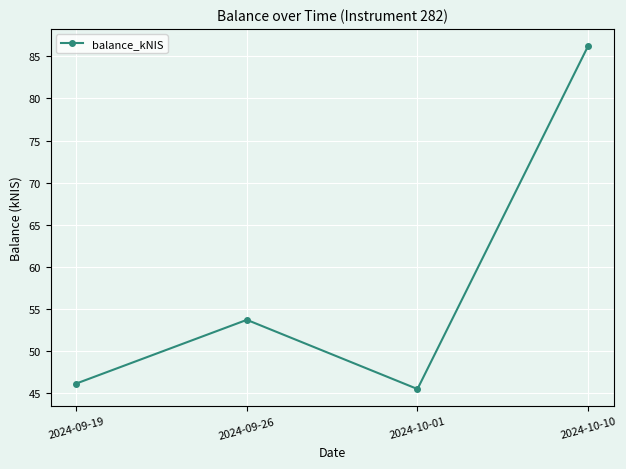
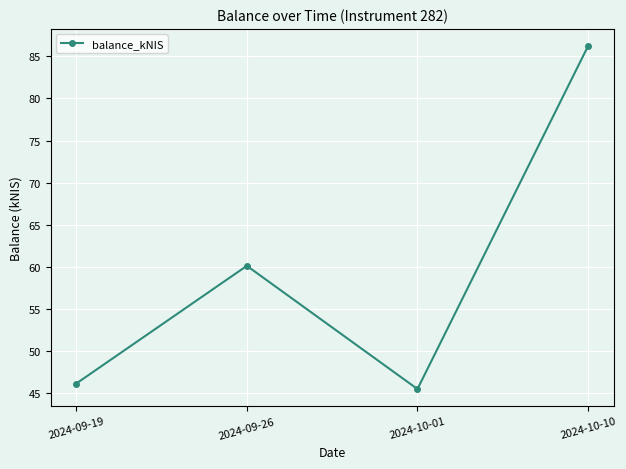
2024-09-26: 54 -> 60
